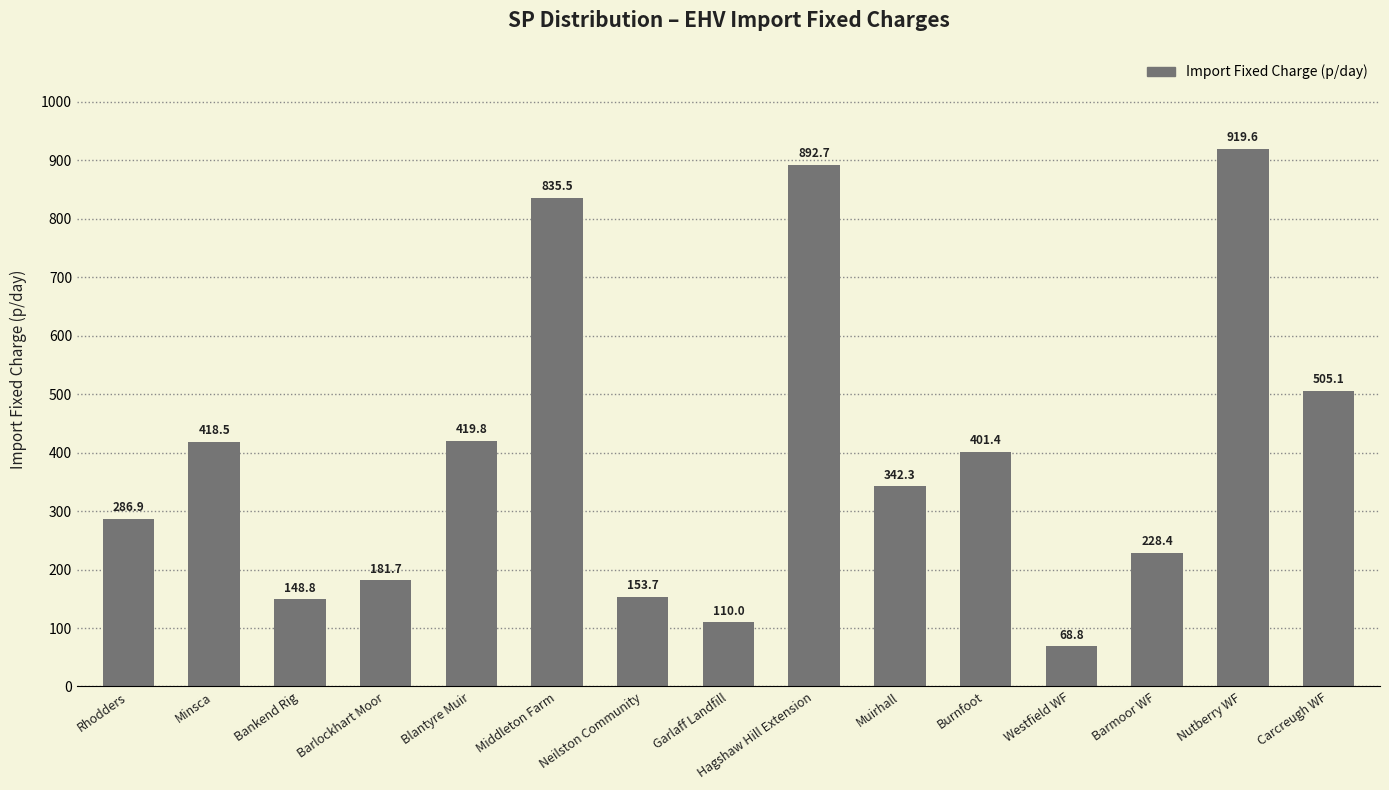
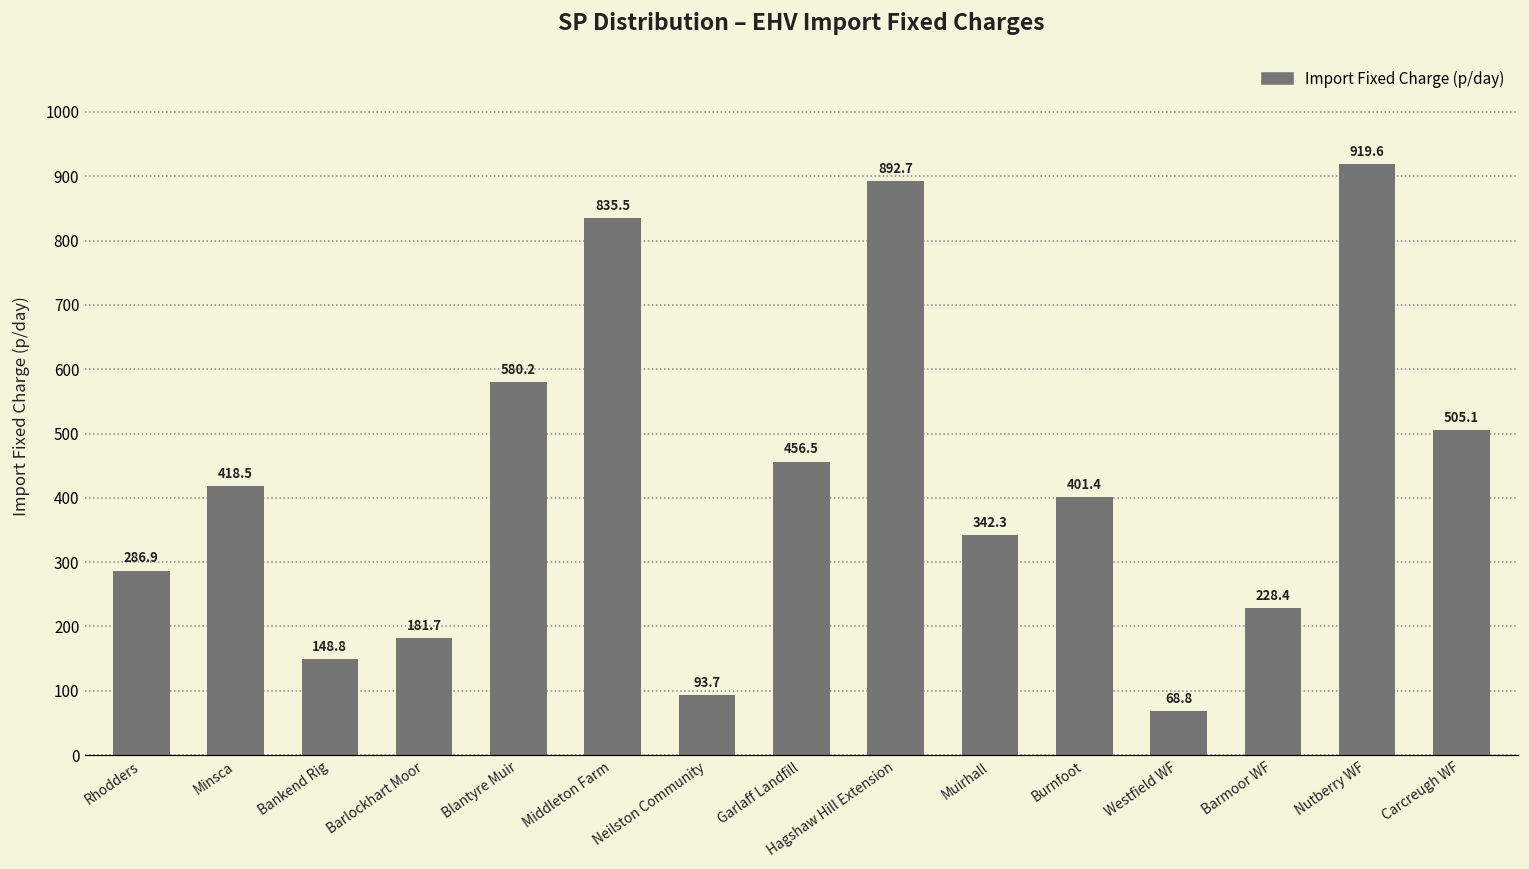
Blantyre Muir: 419.8 -> 580.2
Neilston Community: 153.7 -> 93.7
Garlaff Landfill: 110.0 -> 456.5
